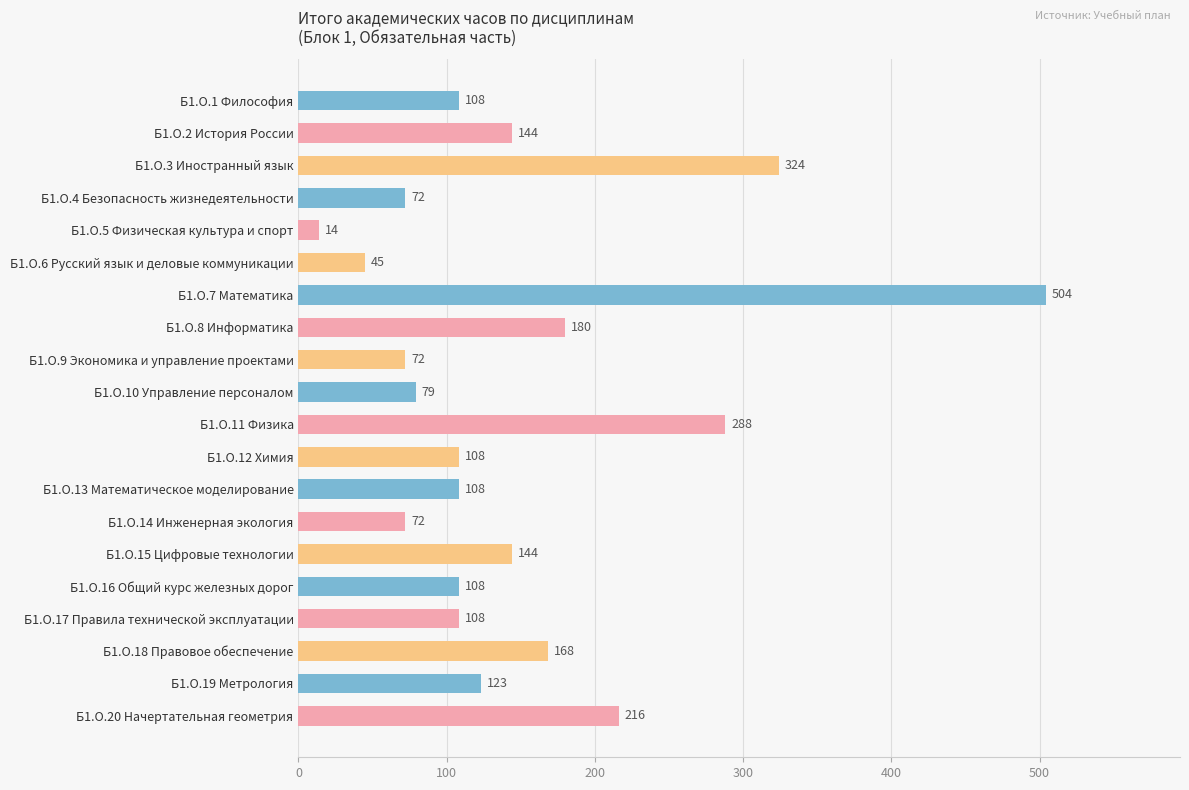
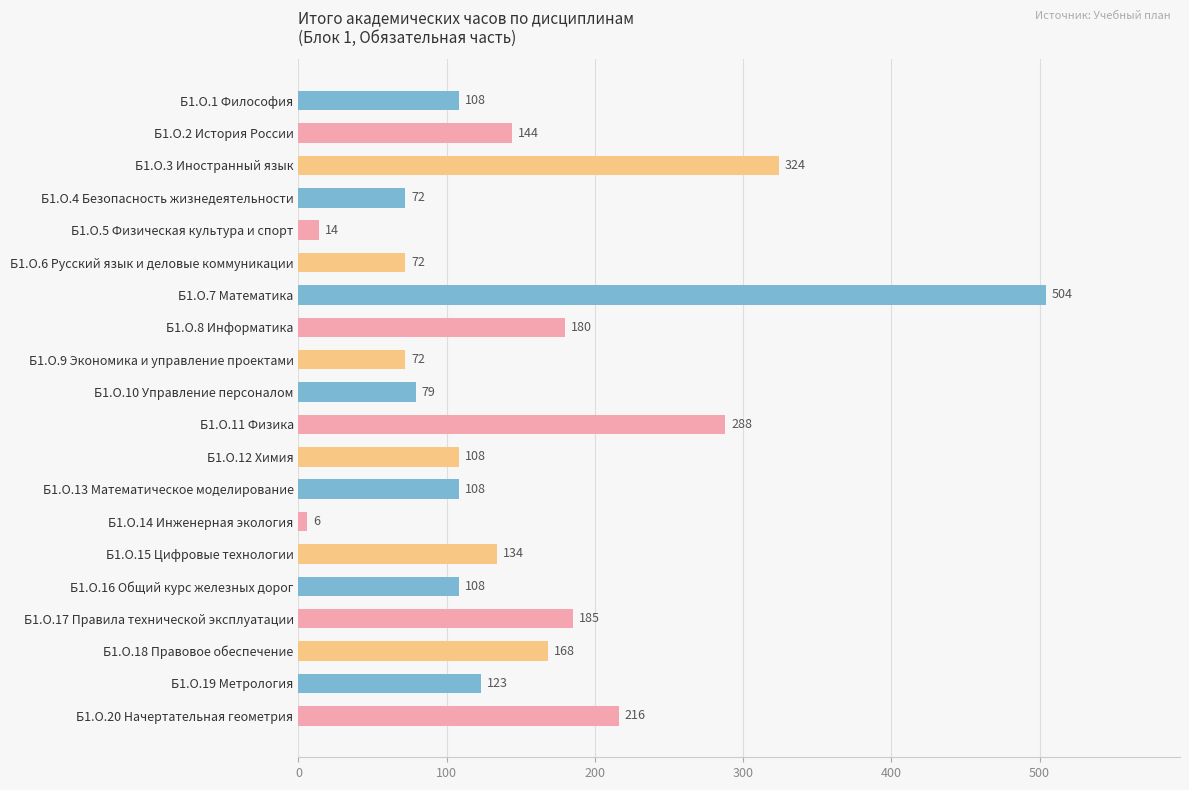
Б1.О.6 Русский язык и деловые коммуникации: 45 -> 72
Б1.О.14 Инженерная экология: 72 -> 6
Б1.О.15 Цифровые технологии: 144 -> 134
Б1.О.17 Правила технической эксплуатации: 108 -> 185
